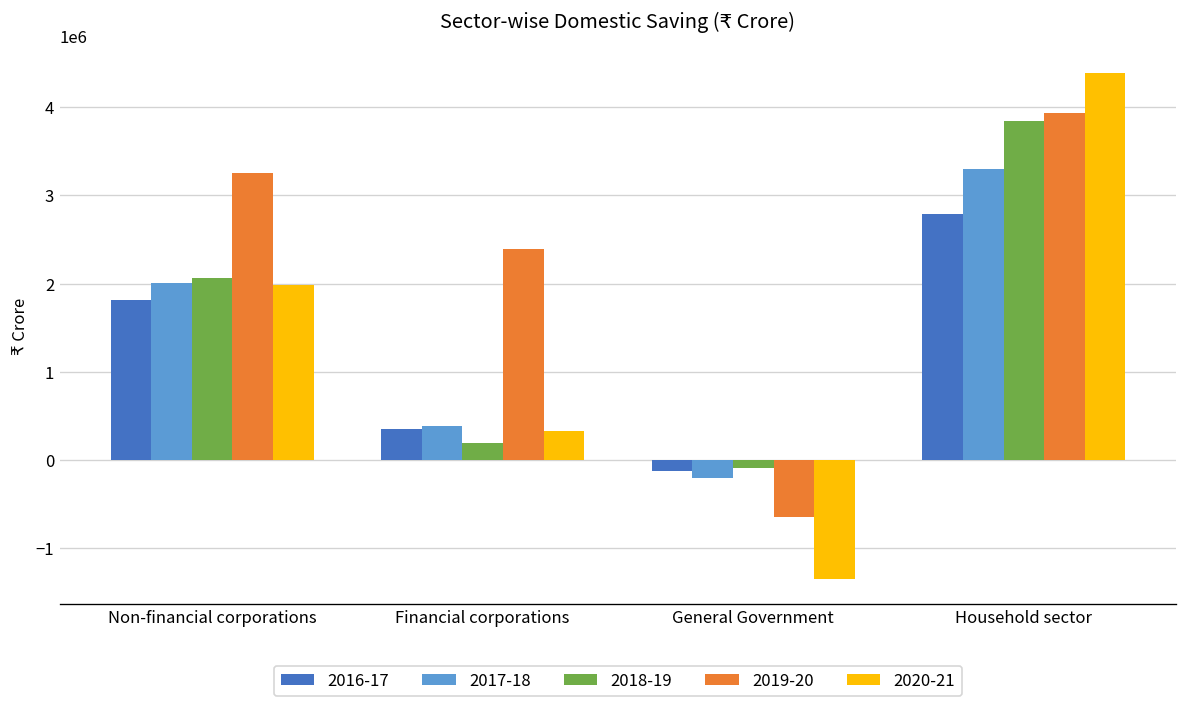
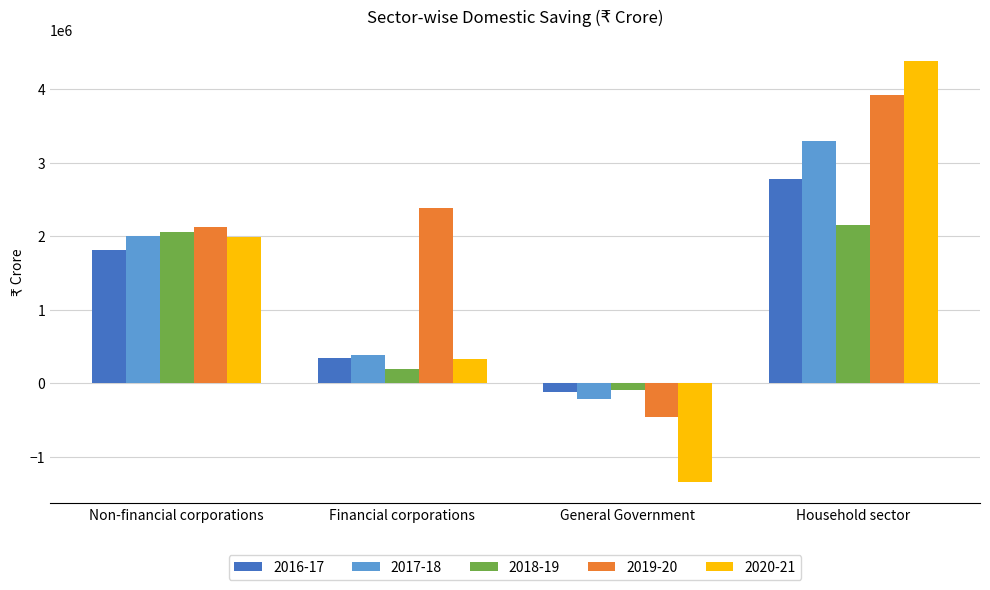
2019-20, Non-financial corporations: 3300000 -> 2100000
2019-20, General Government: -600000 -> -500000
2018-19, Household sector: 3800000 -> 2200000
